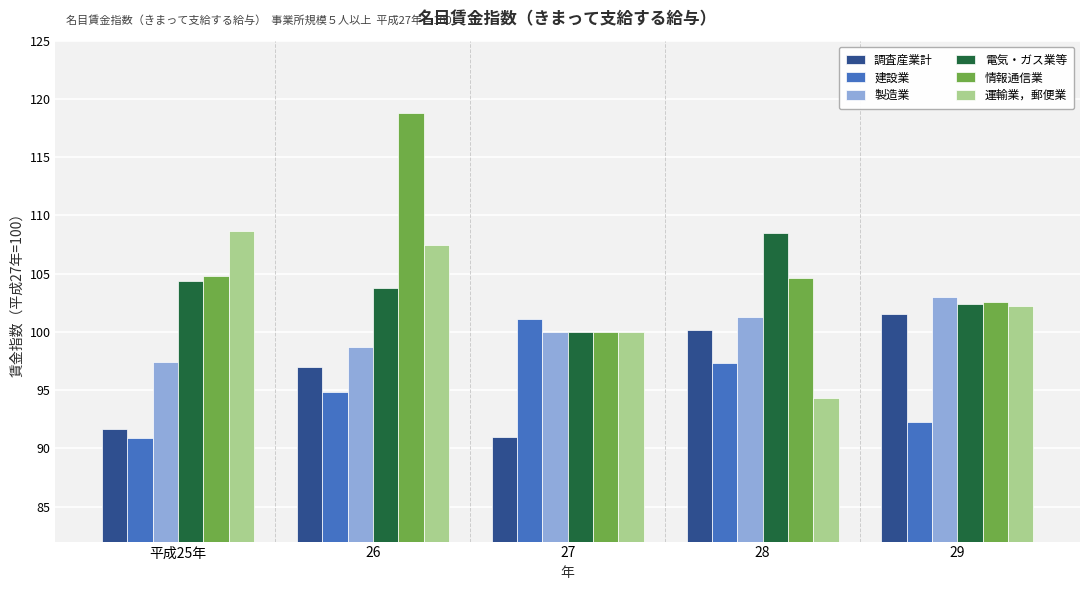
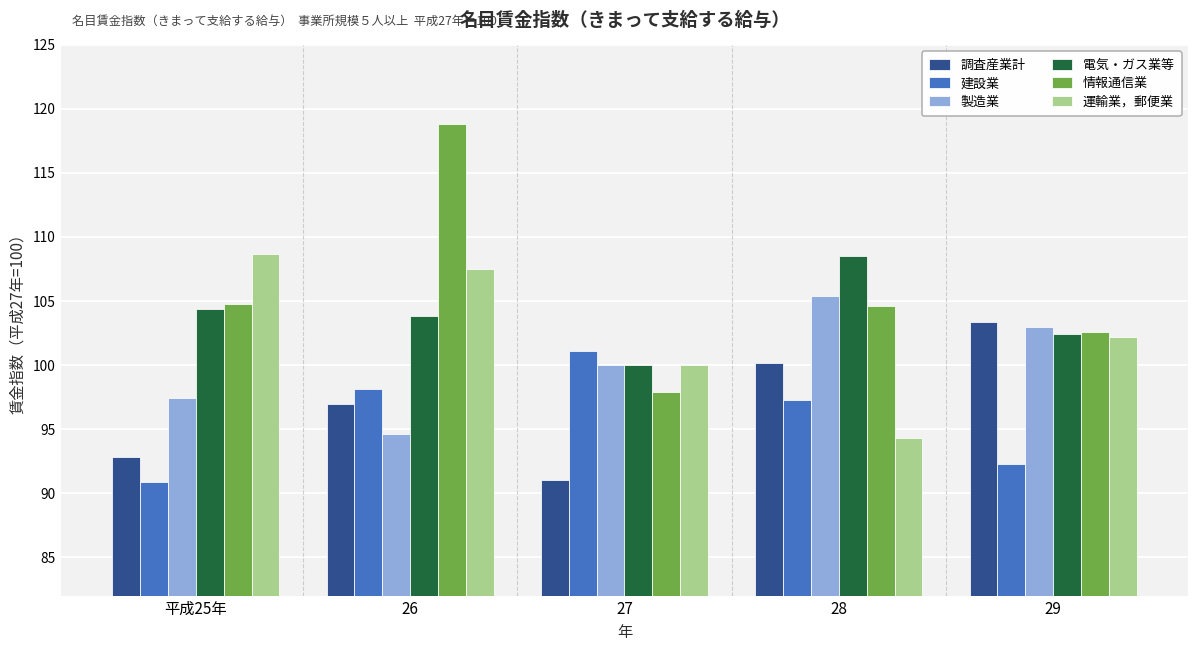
調査産業計, 平成25年: 91.7 -> 92.8
建設業, 26: 94.8 -> 98.1
製造業, 26: 98.7 -> 94.6
情報通信業, 27: 100.0 -> 97.9
製造業, 28: 101.3 -> 105.4
調査産業計, 29: 101.5 -> 103.4
